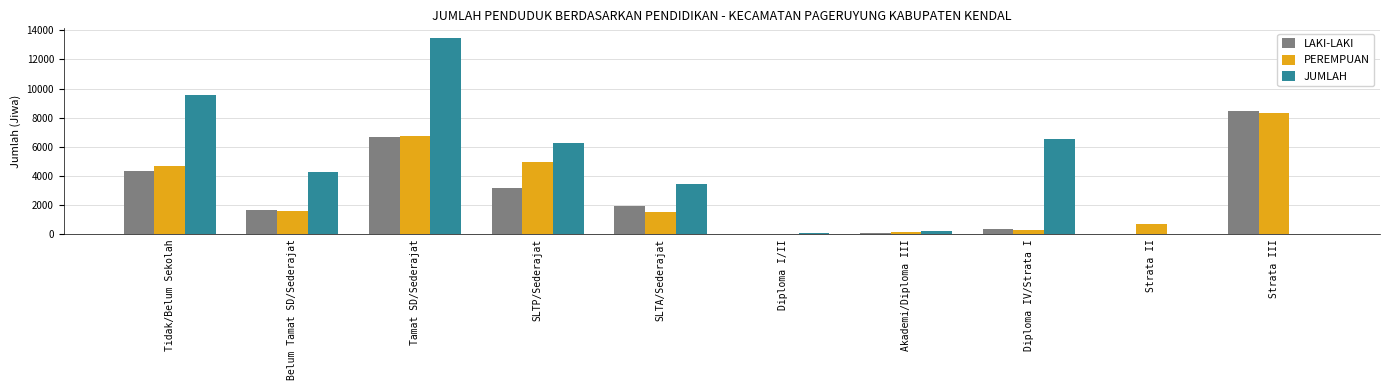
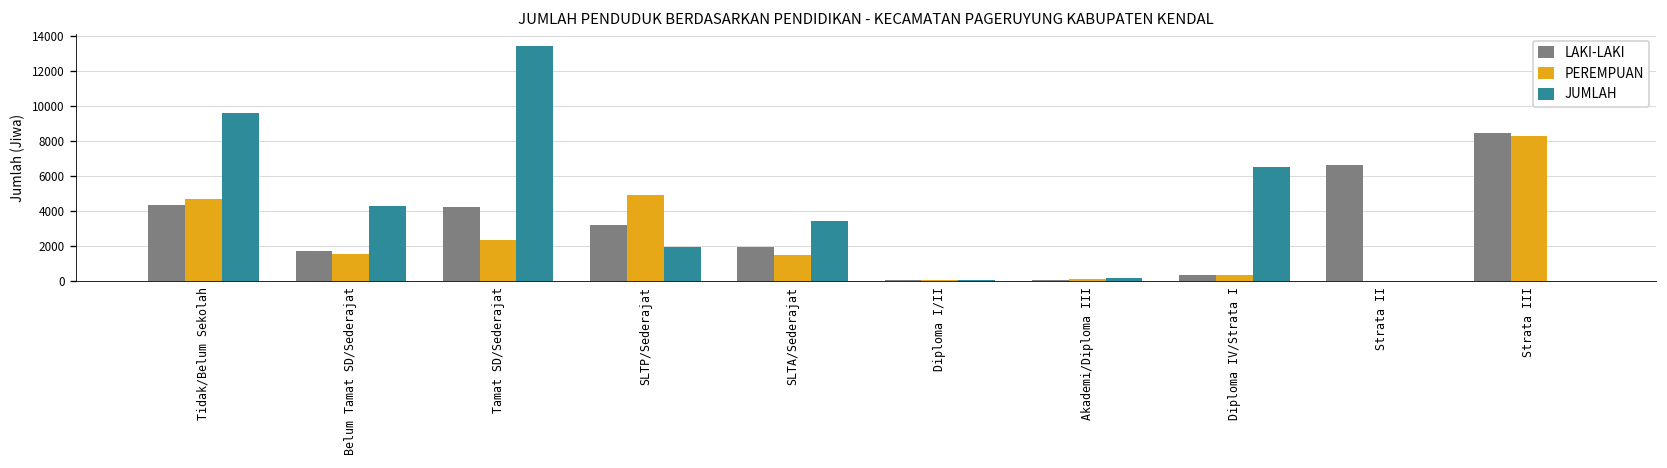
LAKI-LAKI, Tamat SD/Sederajat: 6700 -> 4200
PEREMPUAN, Tamat SD/Sederajat: 6800 -> 2300
JUMLAH, SLTP/Sederajat: 6300 -> 1900
LAKI-LAKI, Strata II: 0 -> 6600
PEREMPUAN, Strata II: 700 -> 0
